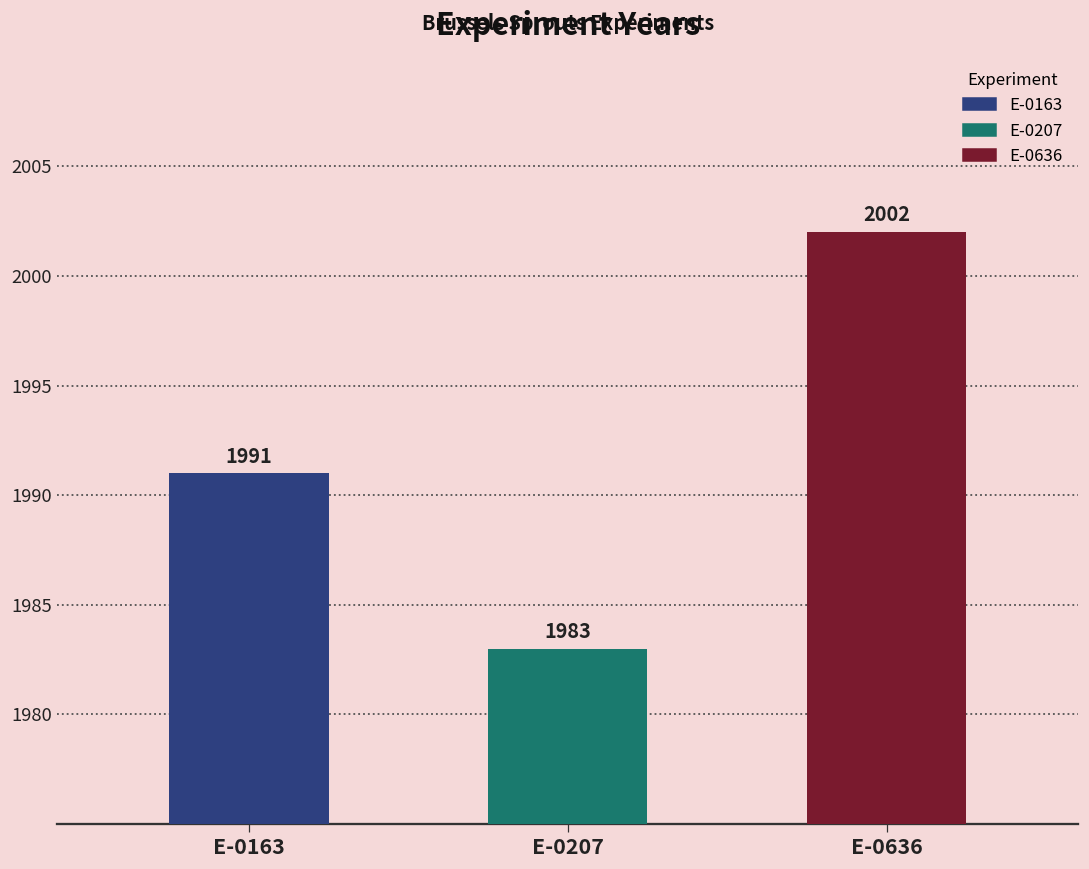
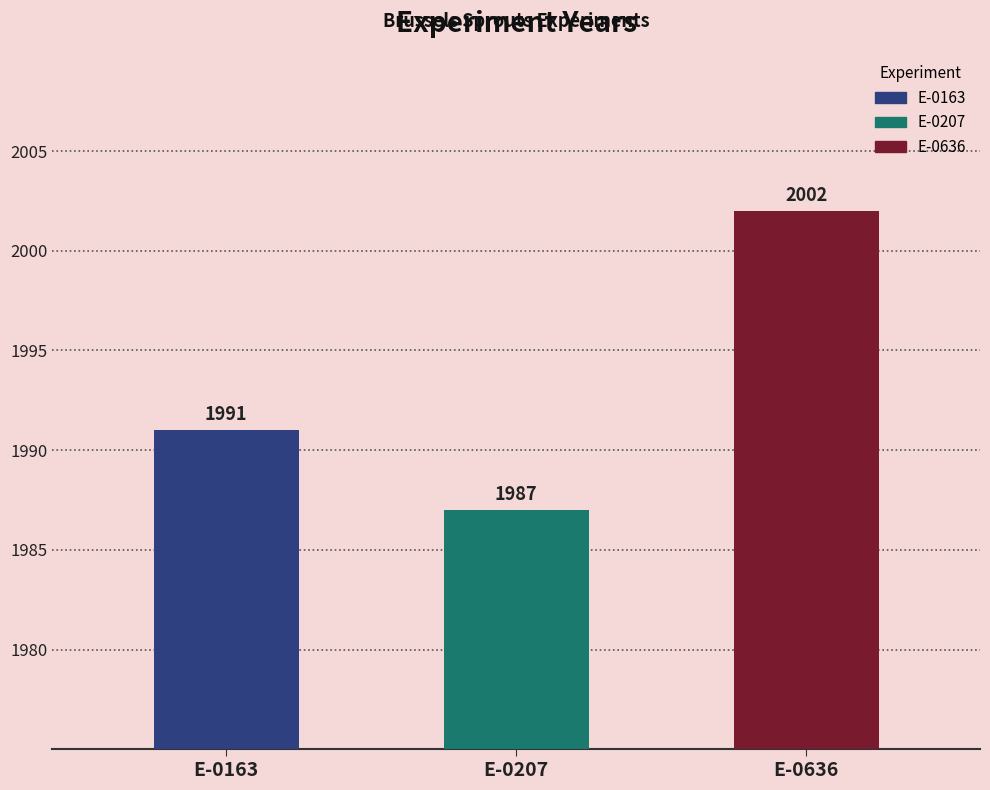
E-0207: 1983 -> 1987
